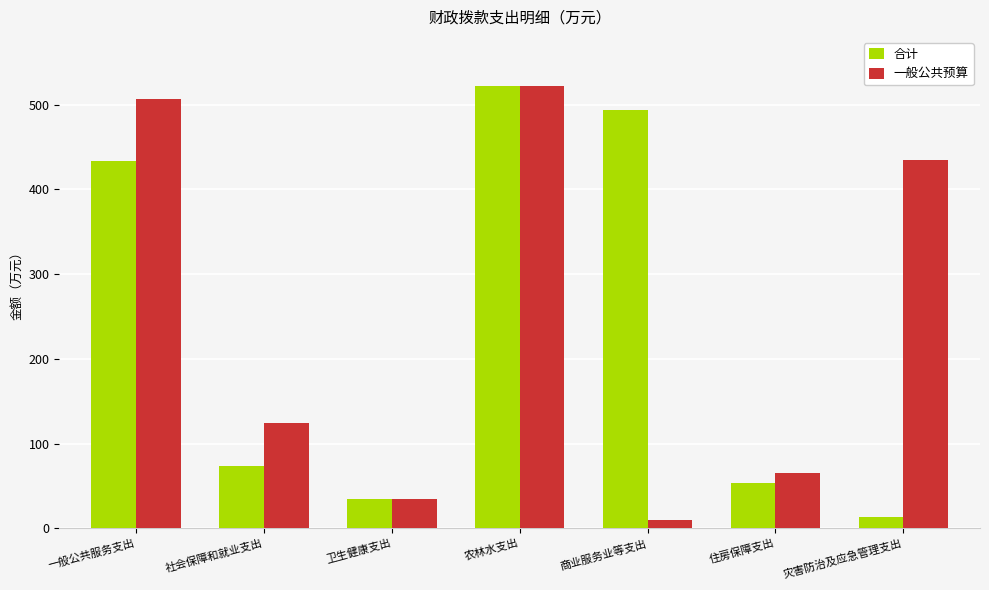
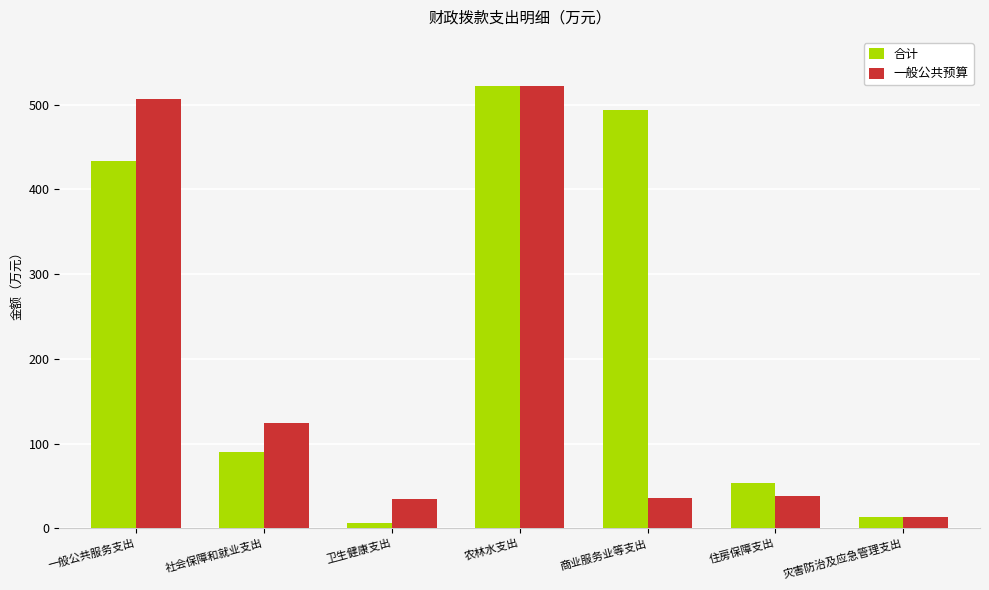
合计, 社会保障和就业支出: 70 -> 90
合计, 卫生健康支出: 30 -> 10
一般公共预算, 商业服务业等支出: 10 -> 40
一般公共预算, 住房保障支出: 70 -> 40
一般公共预算, 灾害防治及应急管理支出: 430 -> 10
